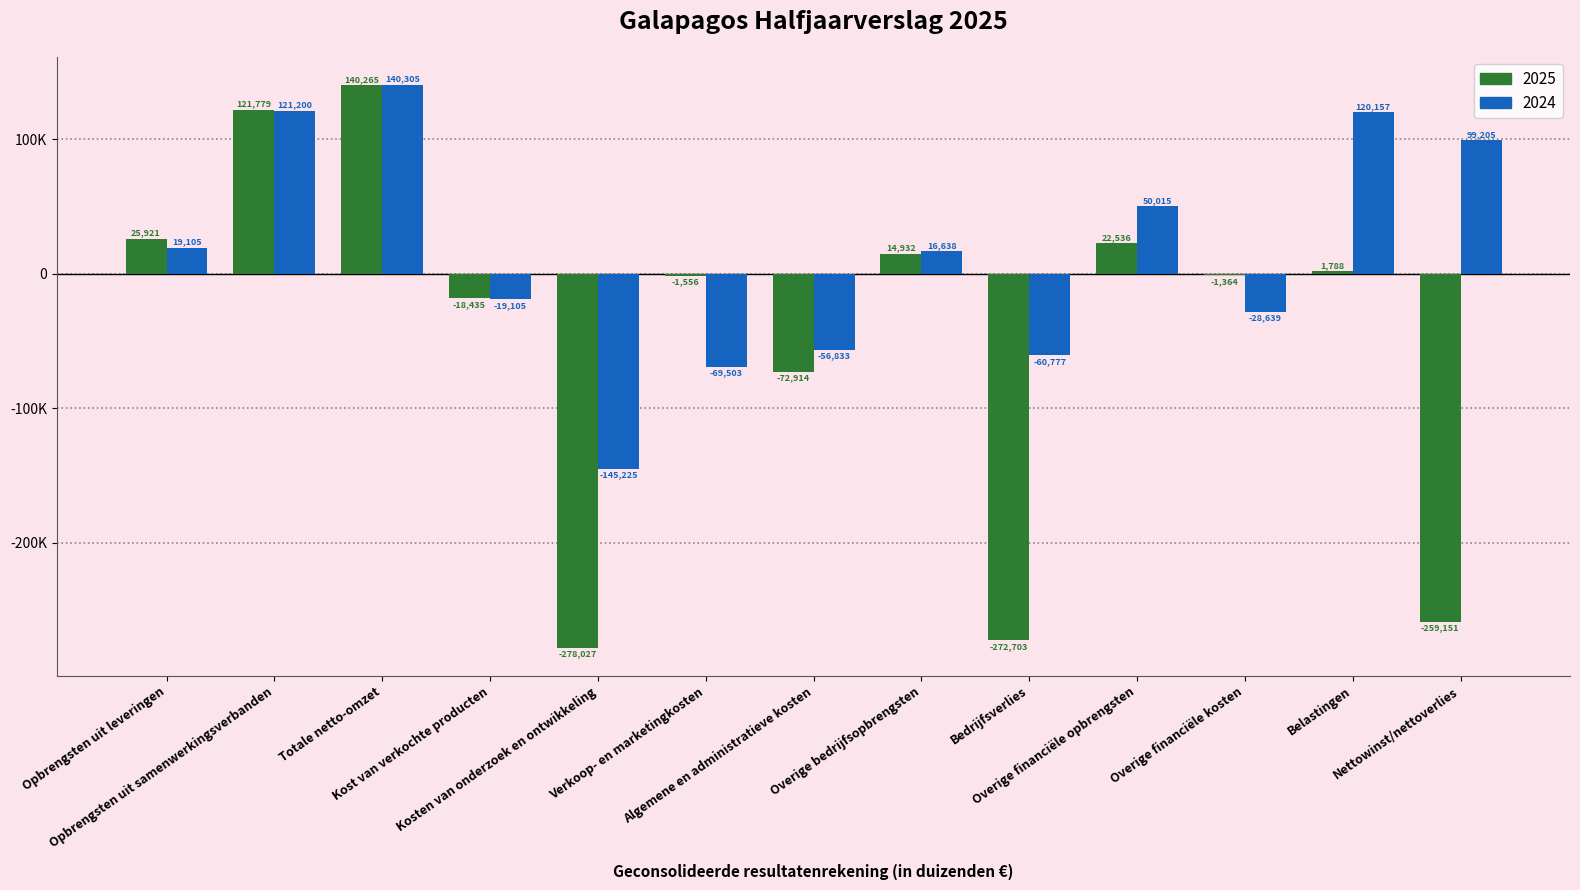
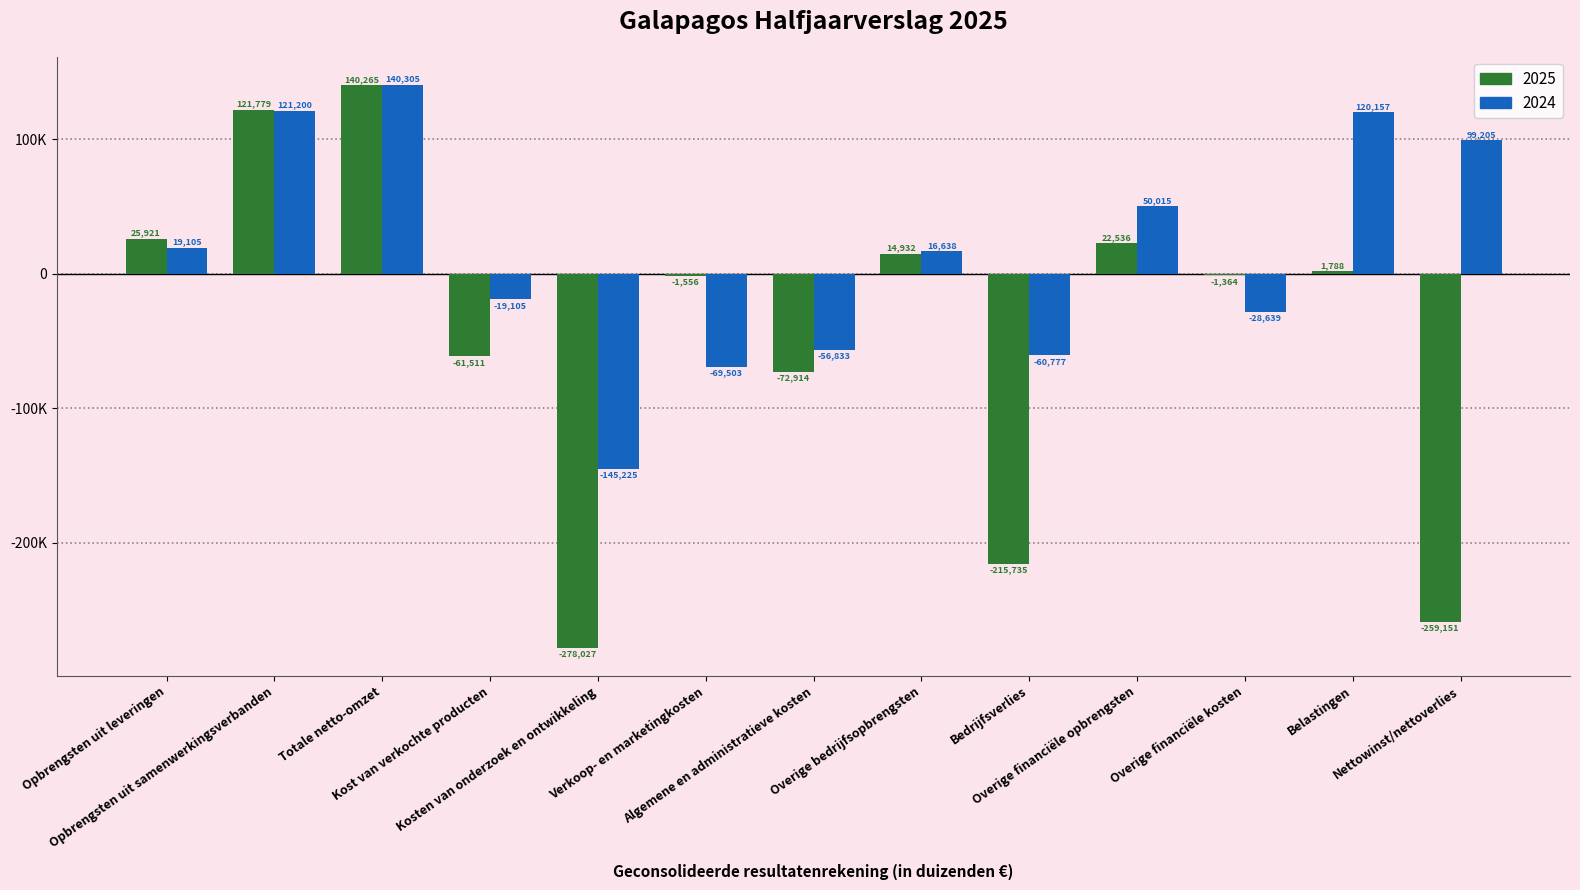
2025, Kost van verkochte producten: -18,435 -> -61,511
2025, Bedrijfsverlies: -272,703 -> -215,735
